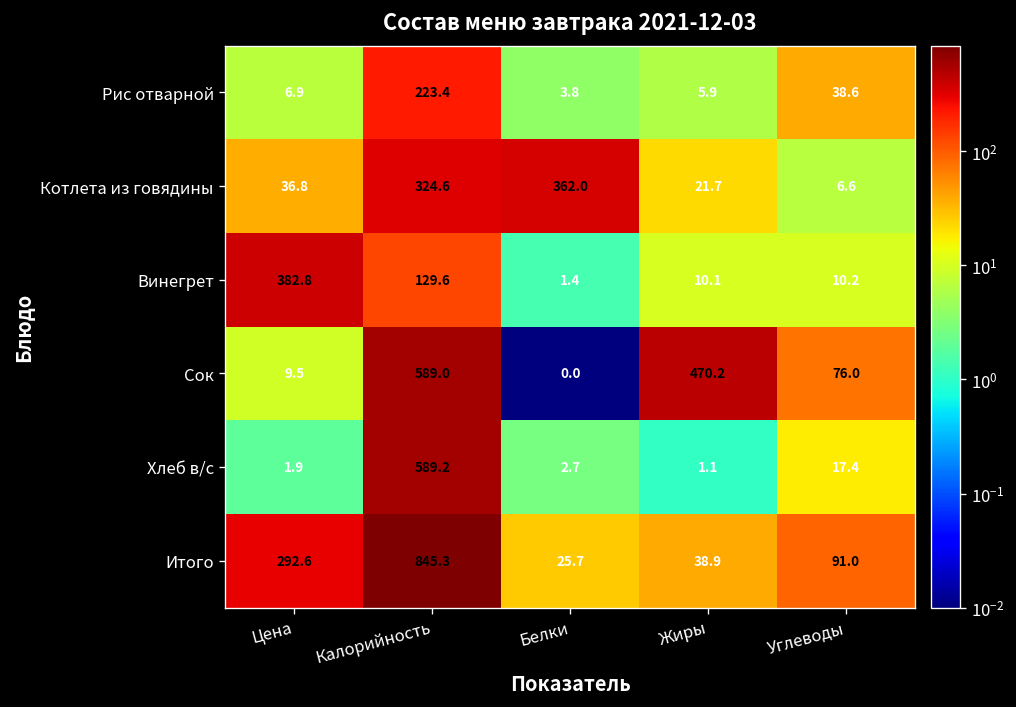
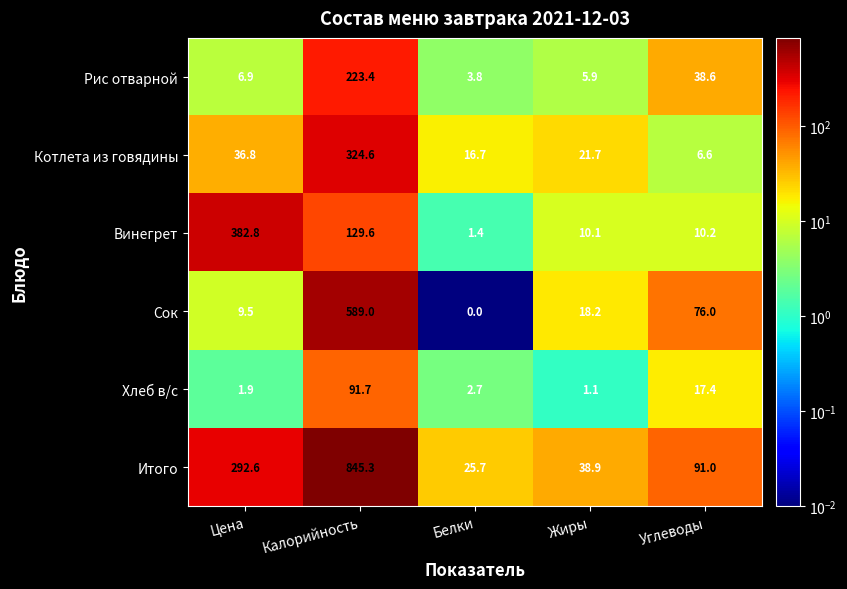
Котлета из говядины, Белки: 362.0 -> 16.7
Сок, Жиры: 470.2 -> 18.2
Хлеб в/с, Калорийность: 589.2 -> 91.7
